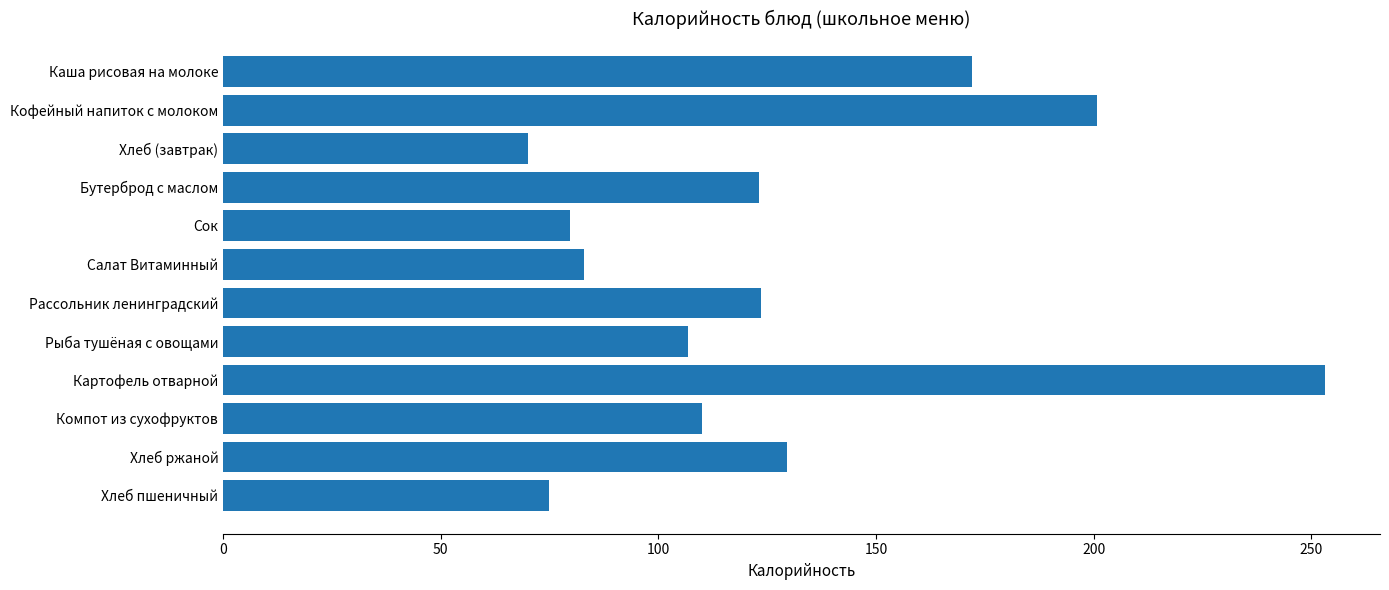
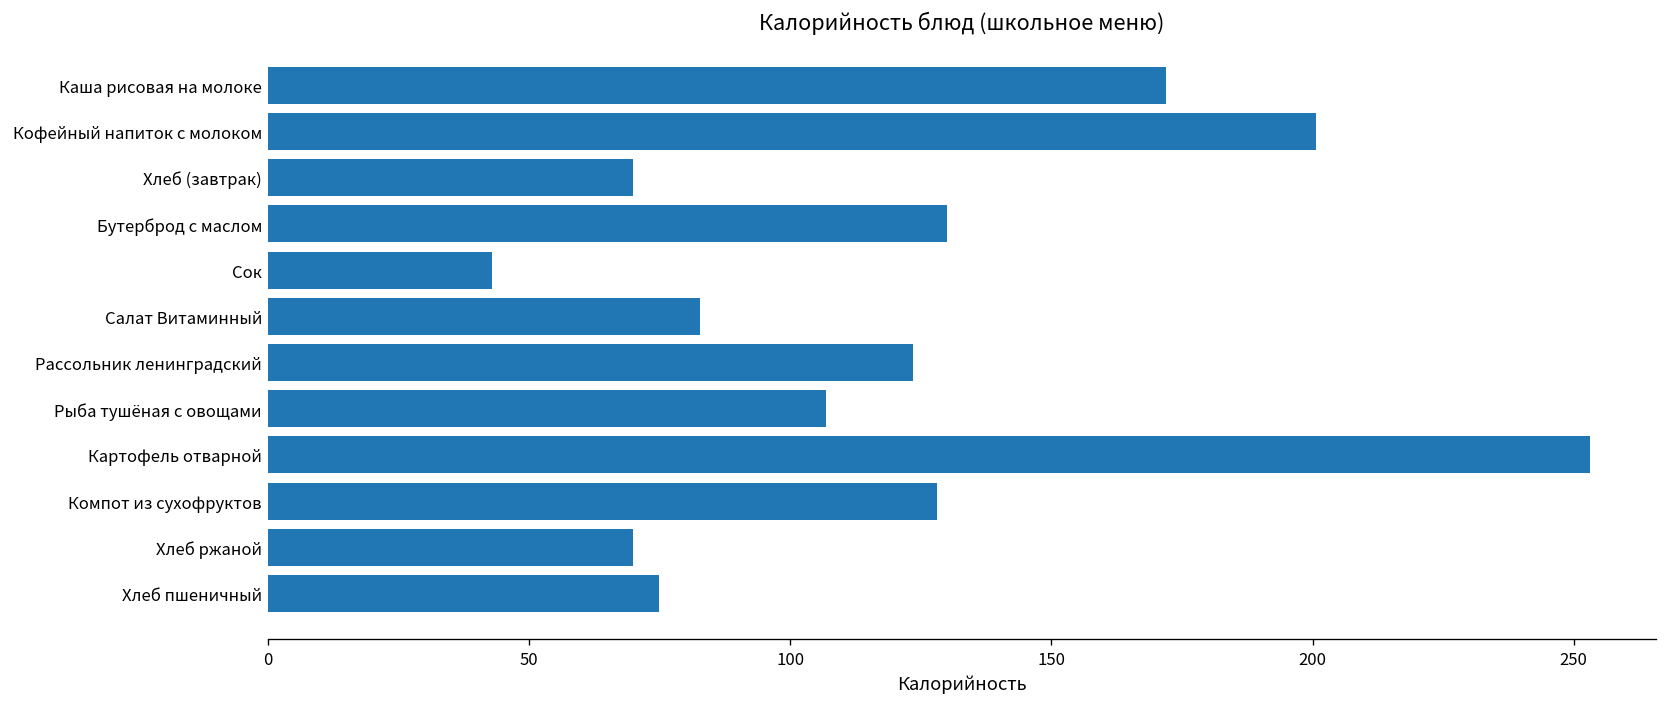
Бутерброд с маслом: 123 -> 130
Сок: 80 -> 43
Компот из сухофруктов: 110 -> 128
Хлеб ржаной: 130 -> 70
